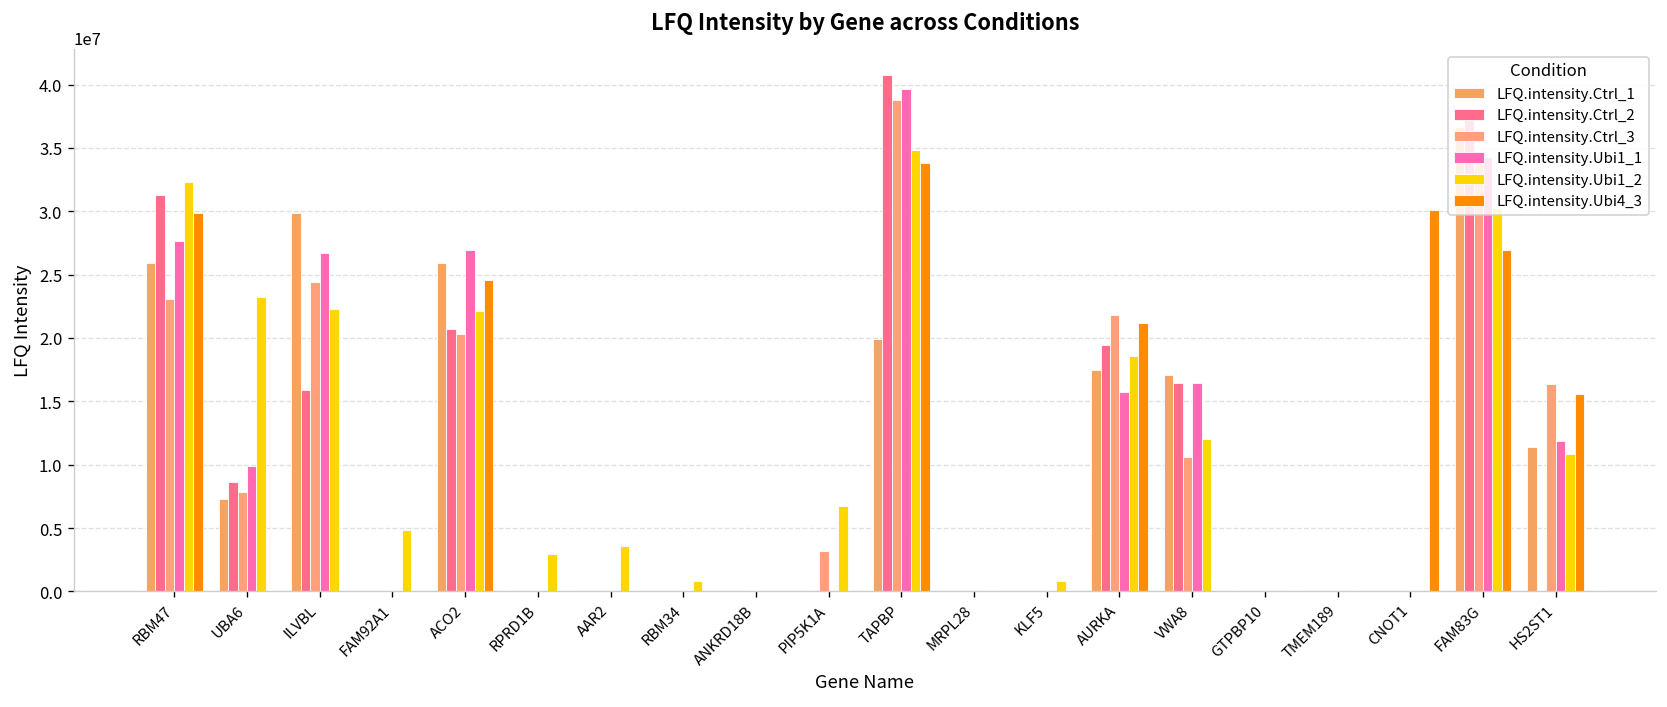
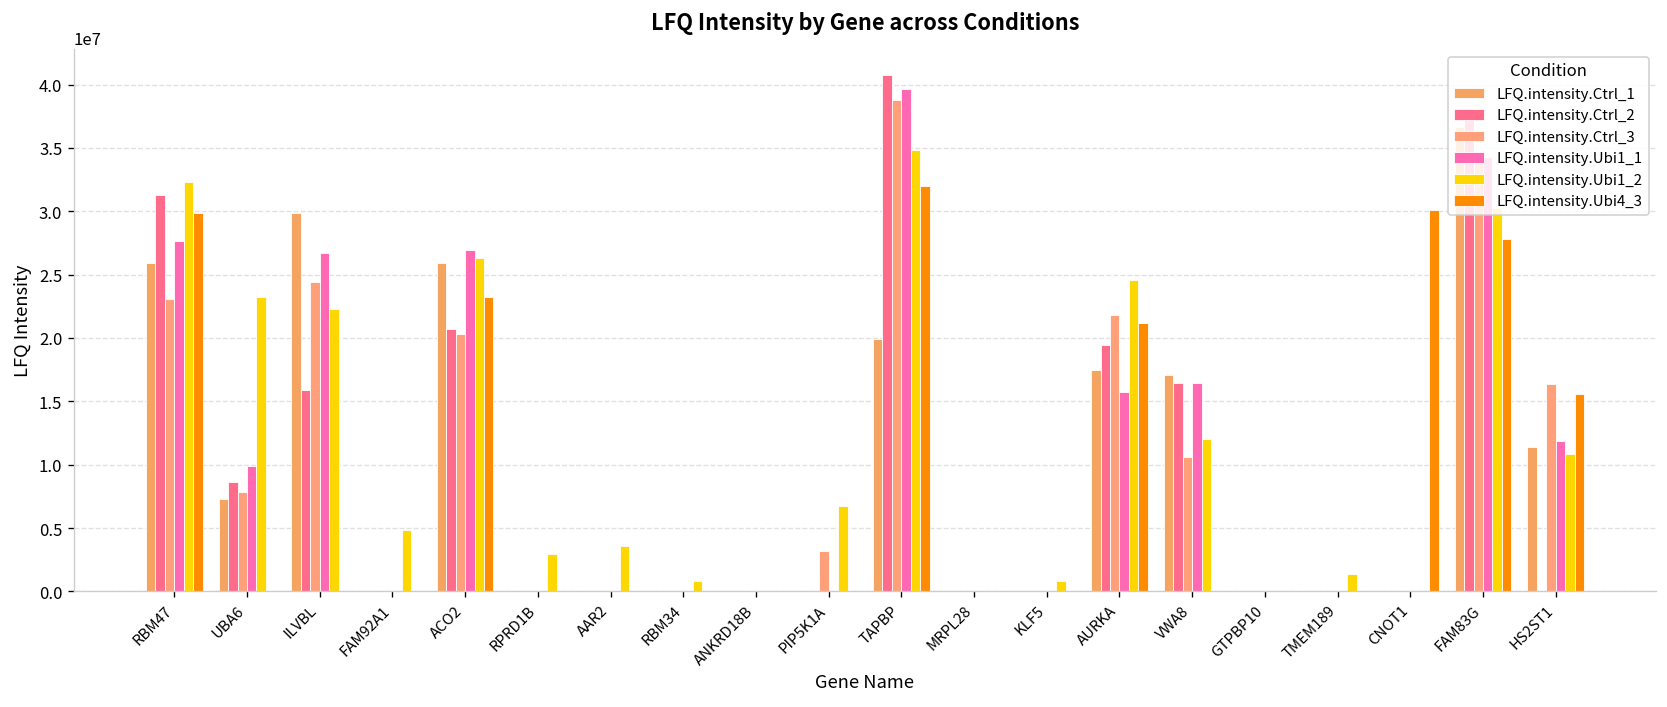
LFQ.intensity.Ubi1_2, ACO2: 22200000 -> 26400000
LFQ.intensity.Ubi4_3, ACO2: 24600000 -> 23300000
LFQ.intensity.Ubi4_3, TAPBP: 33800000 -> 32000000
LFQ.intensity.Ubi1_2, AURKA: 18600000 -> 24600000
LFQ.intensity.Ubi1_2, TMEM189: 0 -> 1400000
LFQ.intensity.Ubi4_3, FAM83G: 26900000 -> 27800000
